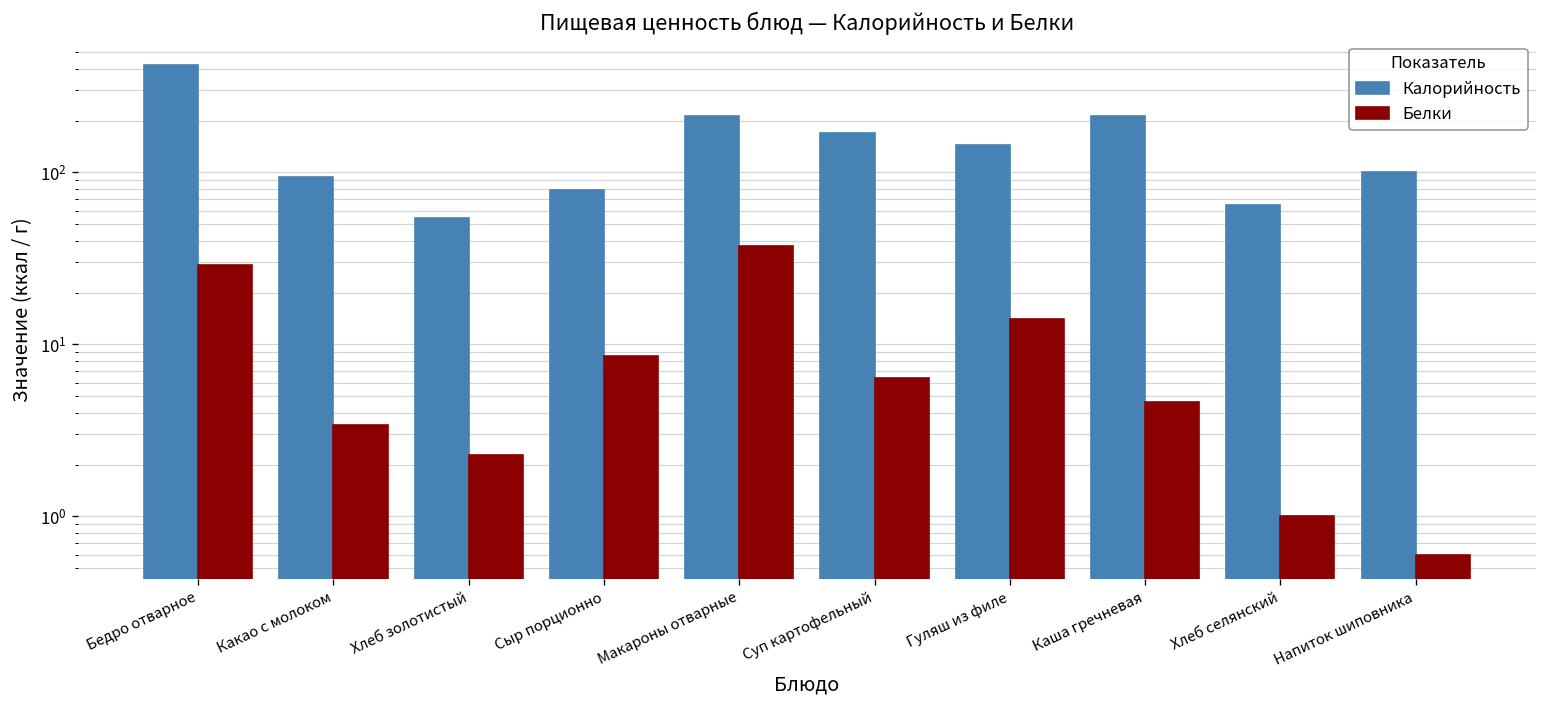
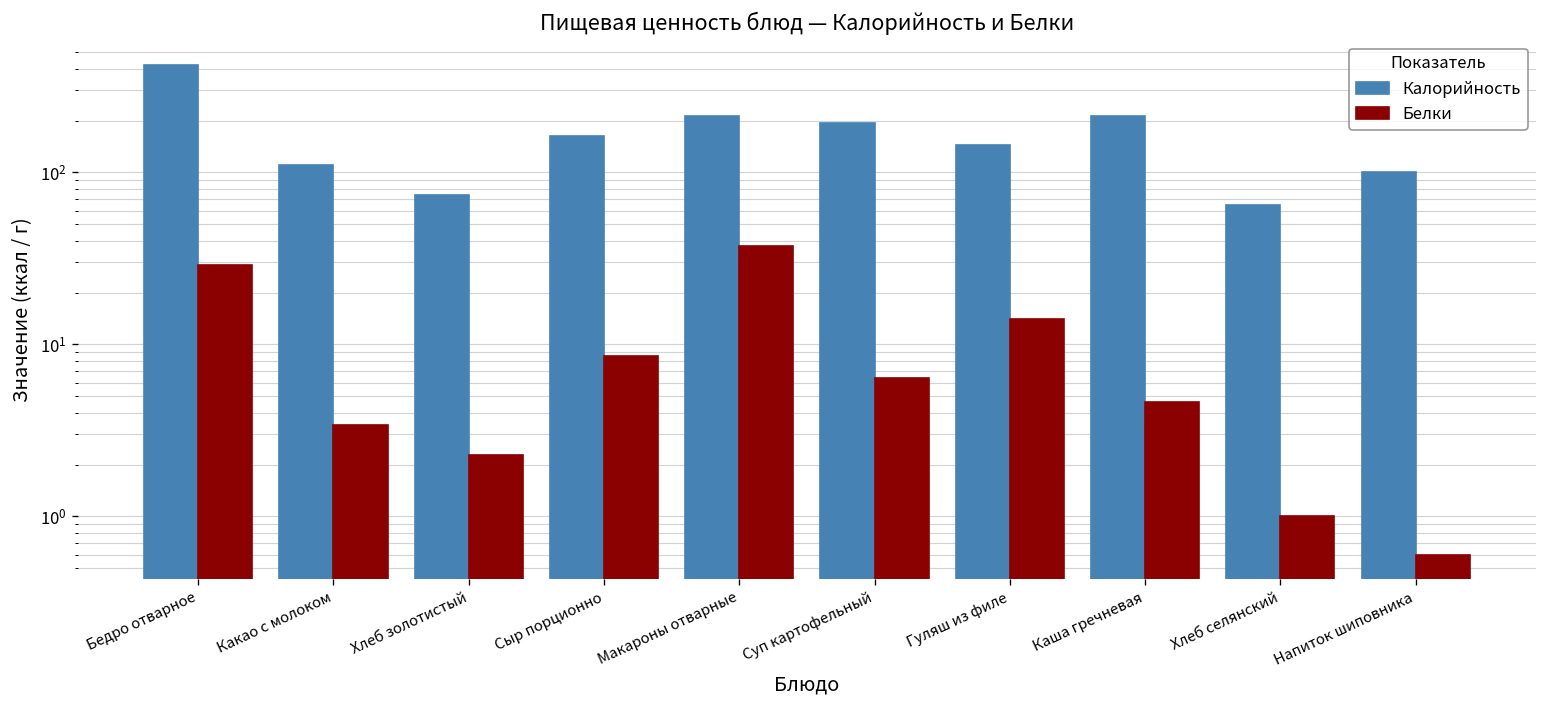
Калорийность, Какао с молоком: 90 -> 110
Калорийность, Хлеб золотистый: 55 -> 70
Калорийность, Сыр порционно: 80 -> 160
Калорийность, Суп картофельный: 170 -> 190
